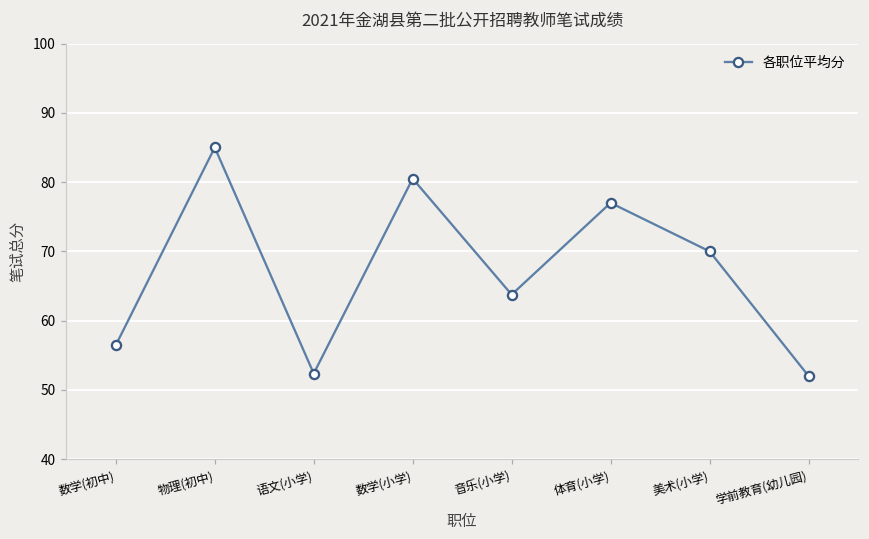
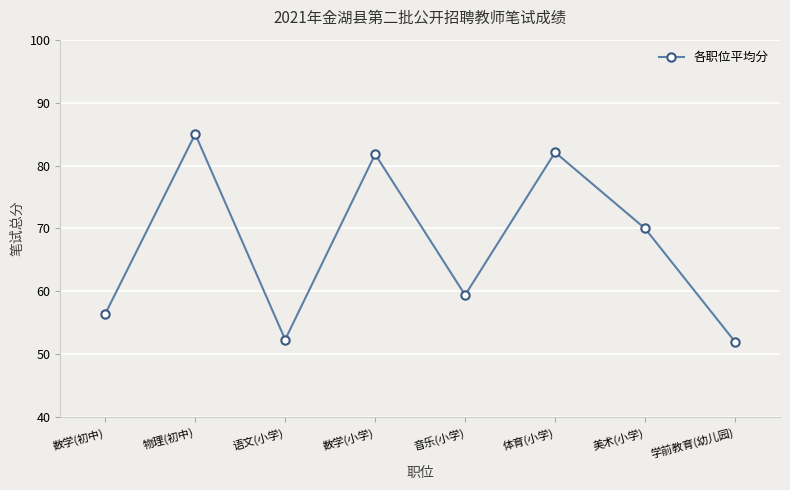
数学(小学): 81 -> 82
音乐(小学): 64 -> 59
体育(小学): 77 -> 82
